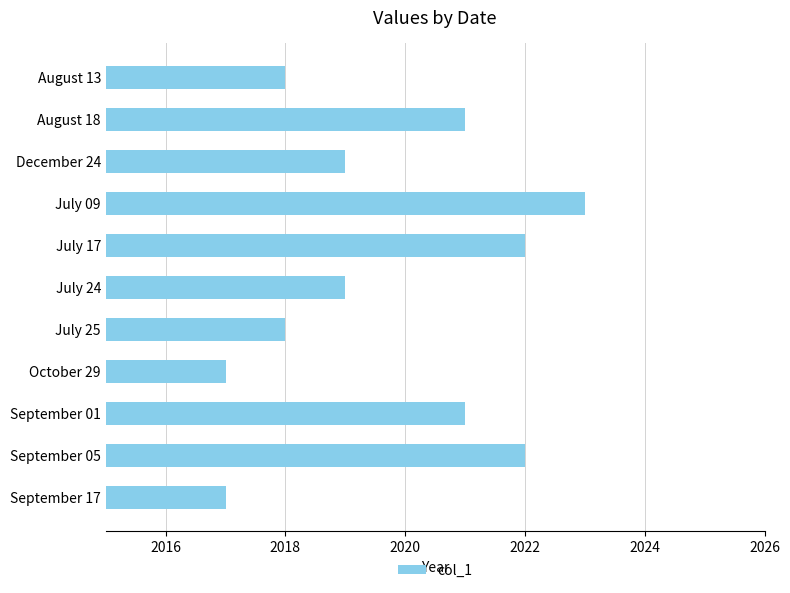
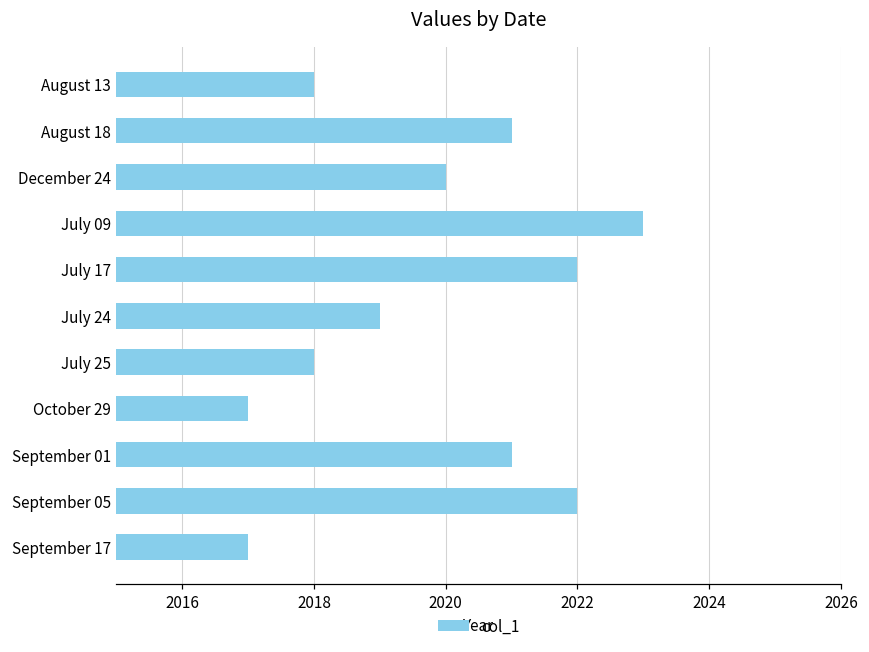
December 24: 2019 -> 2020
